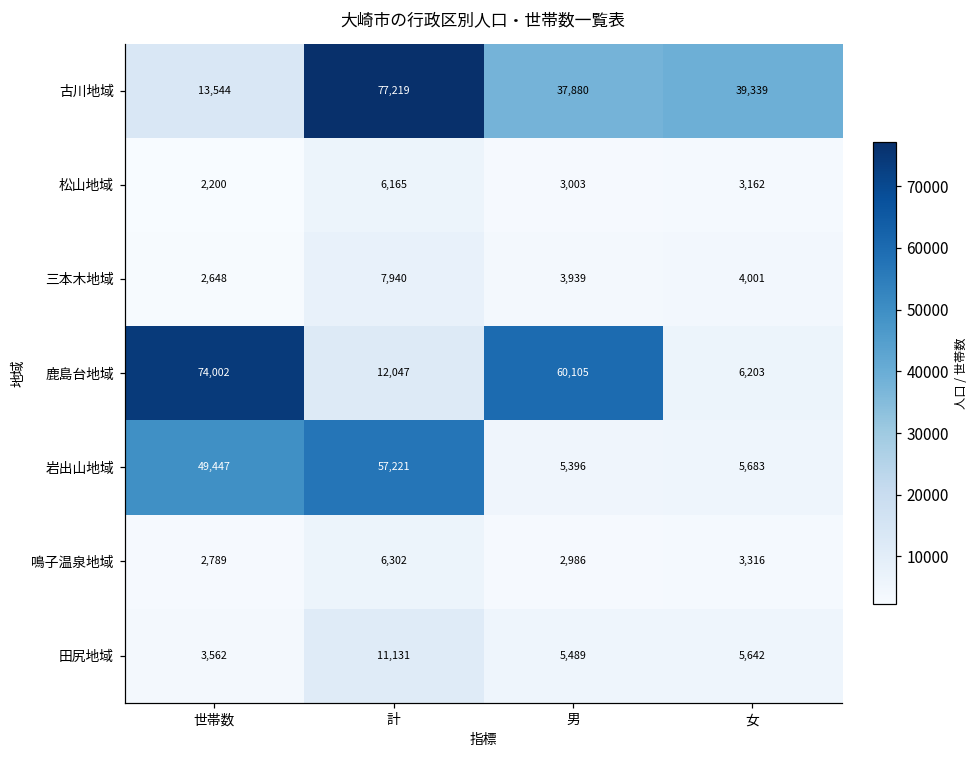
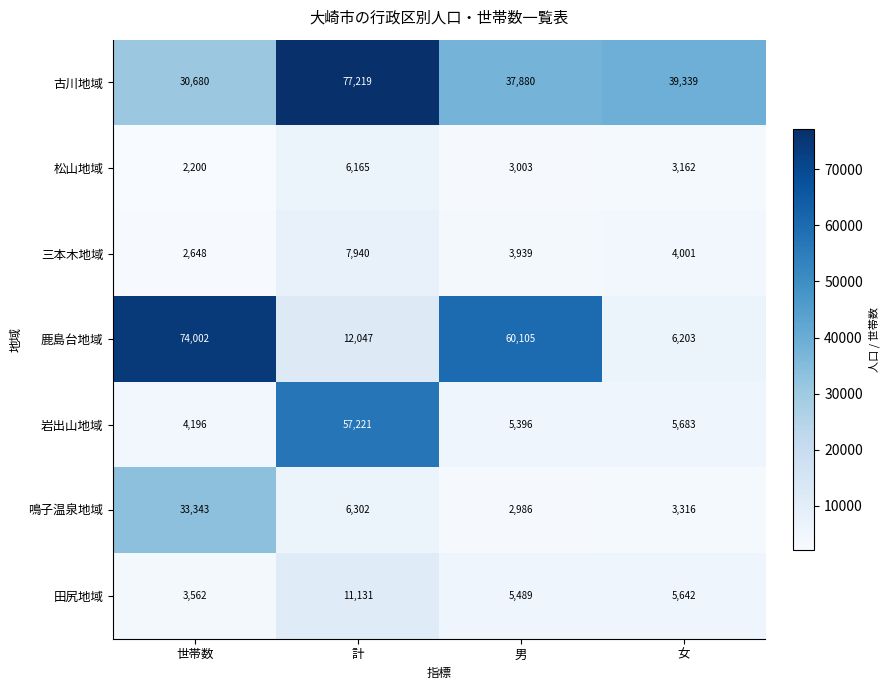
古川地域, 世帯数: 13,544 -> 30,680
岩出山地域, 世帯数: 49,447 -> 4,196
鳴子温泉地域, 世帯数: 2,789 -> 33,343
